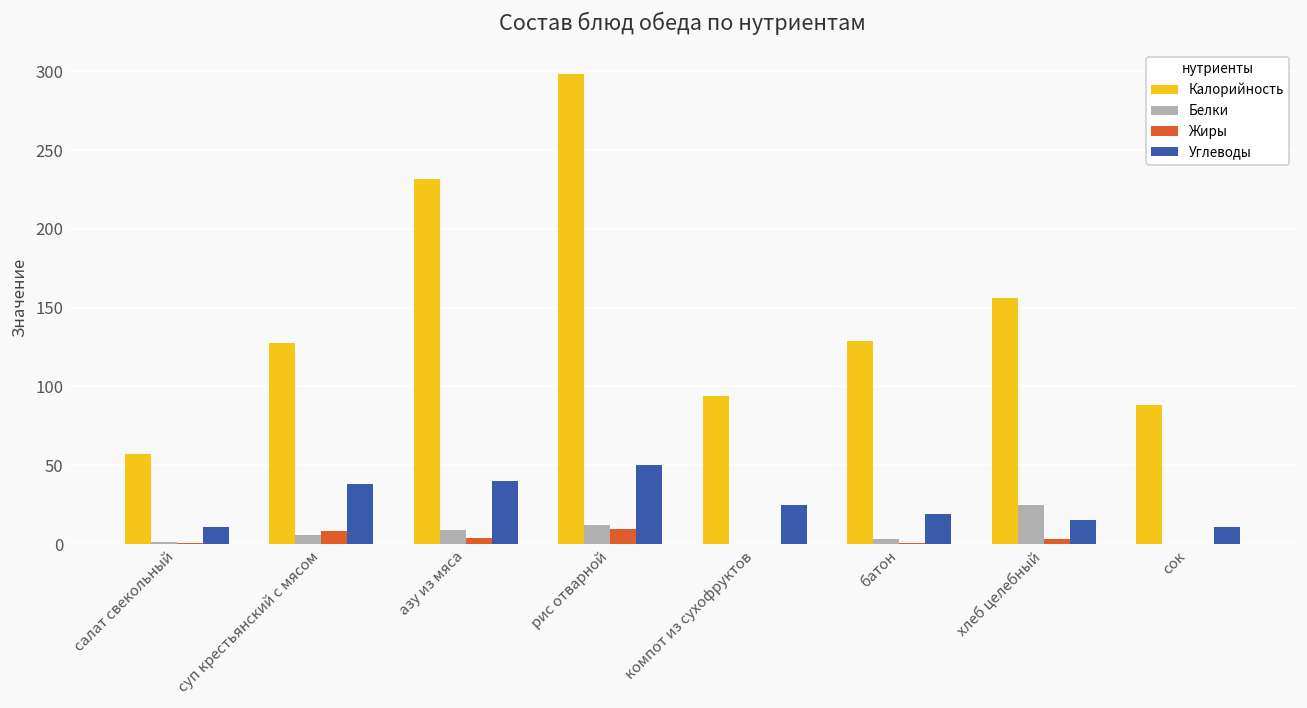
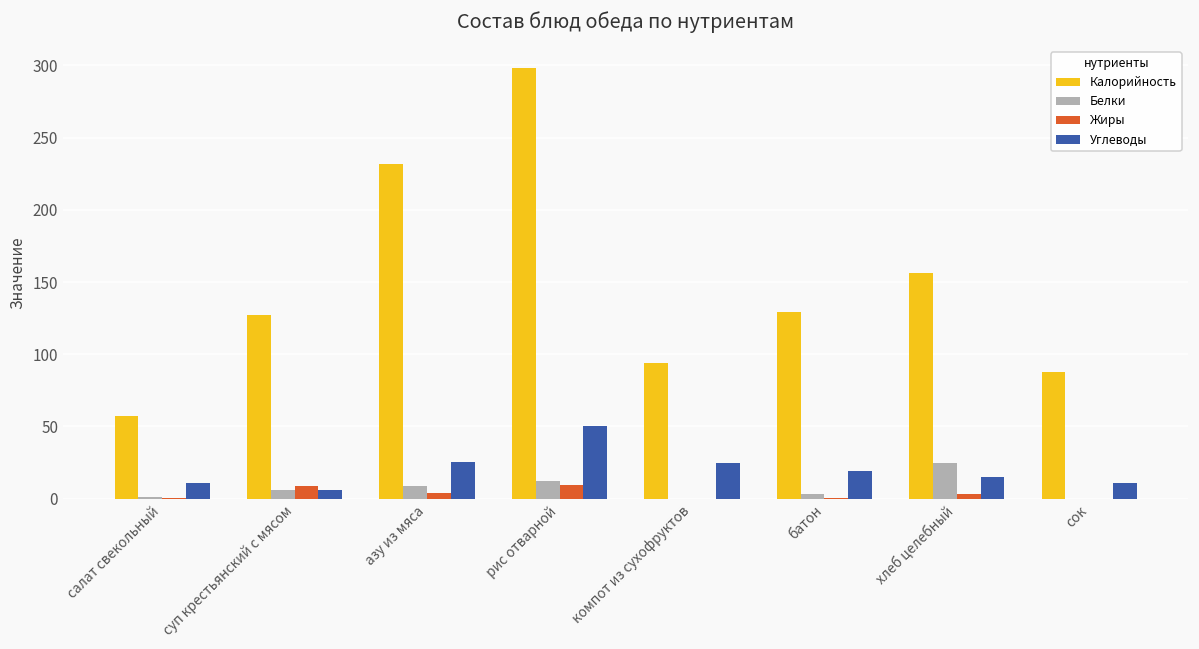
Углеводы, суп крестьянский с мясом: 38 -> 6
Углеводы, азу из мяса: 40 -> 26
